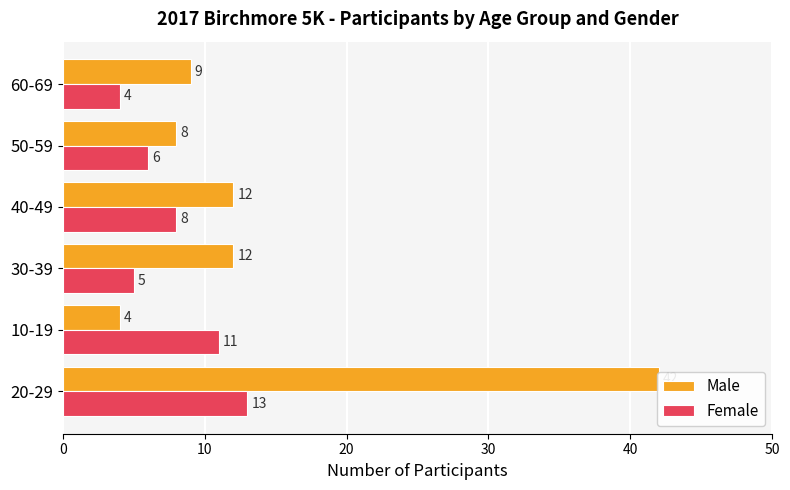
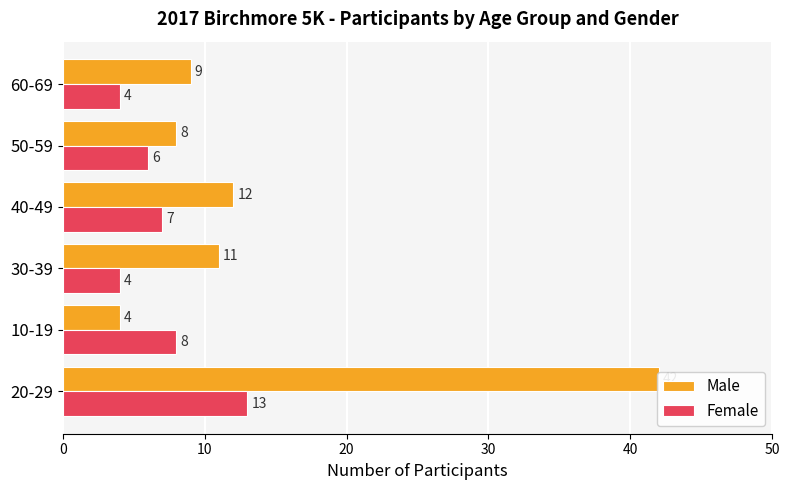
Female, 40-49: 8 -> 7
Male, 30-39: 12 -> 11
Female, 30-39: 5 -> 4
Female, 10-19: 11 -> 8
